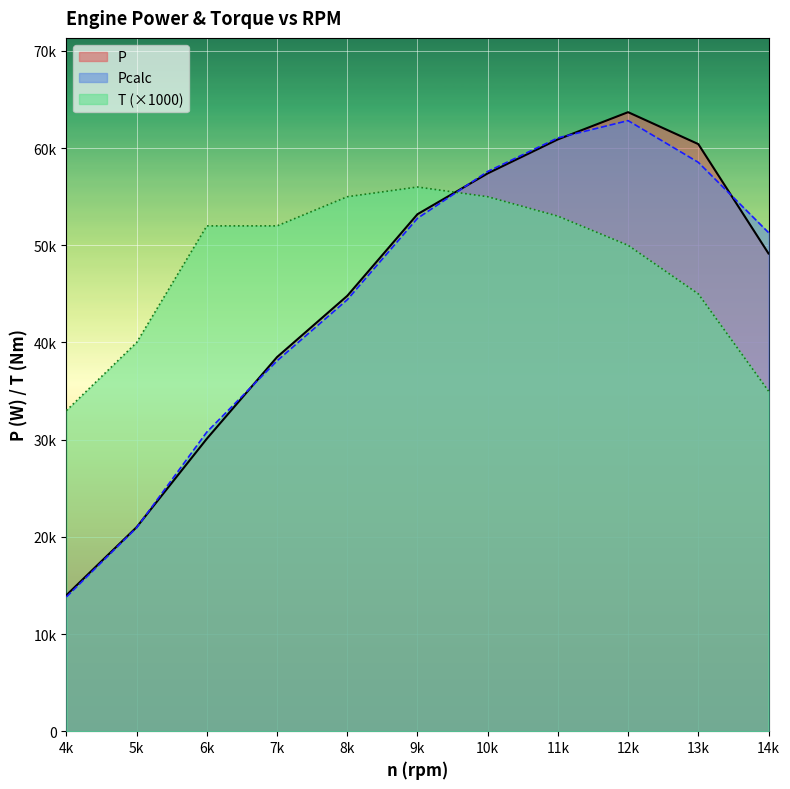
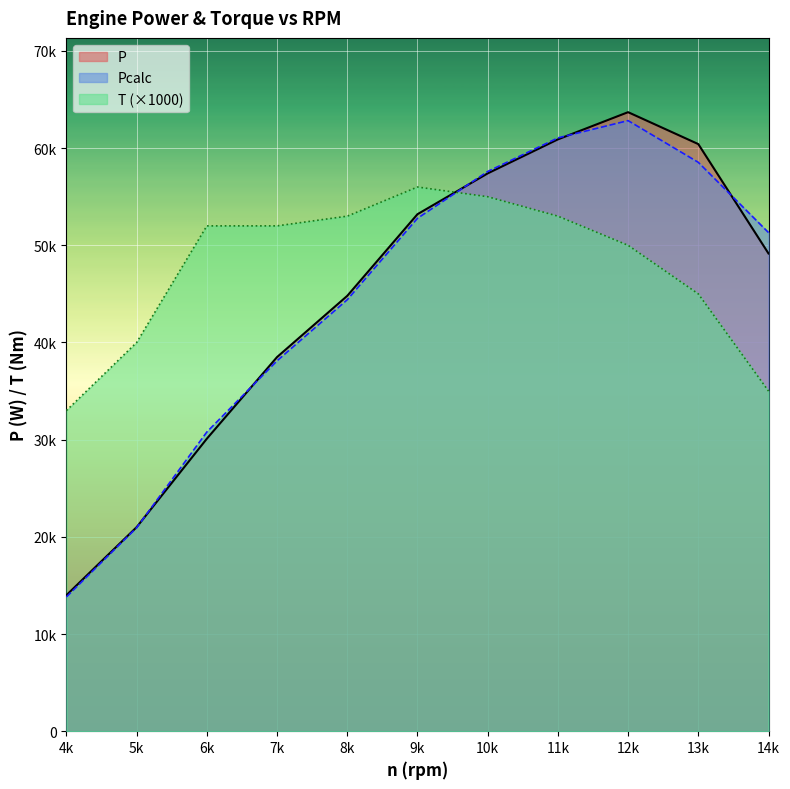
T (×1000), 8k: 55000 -> 53000
